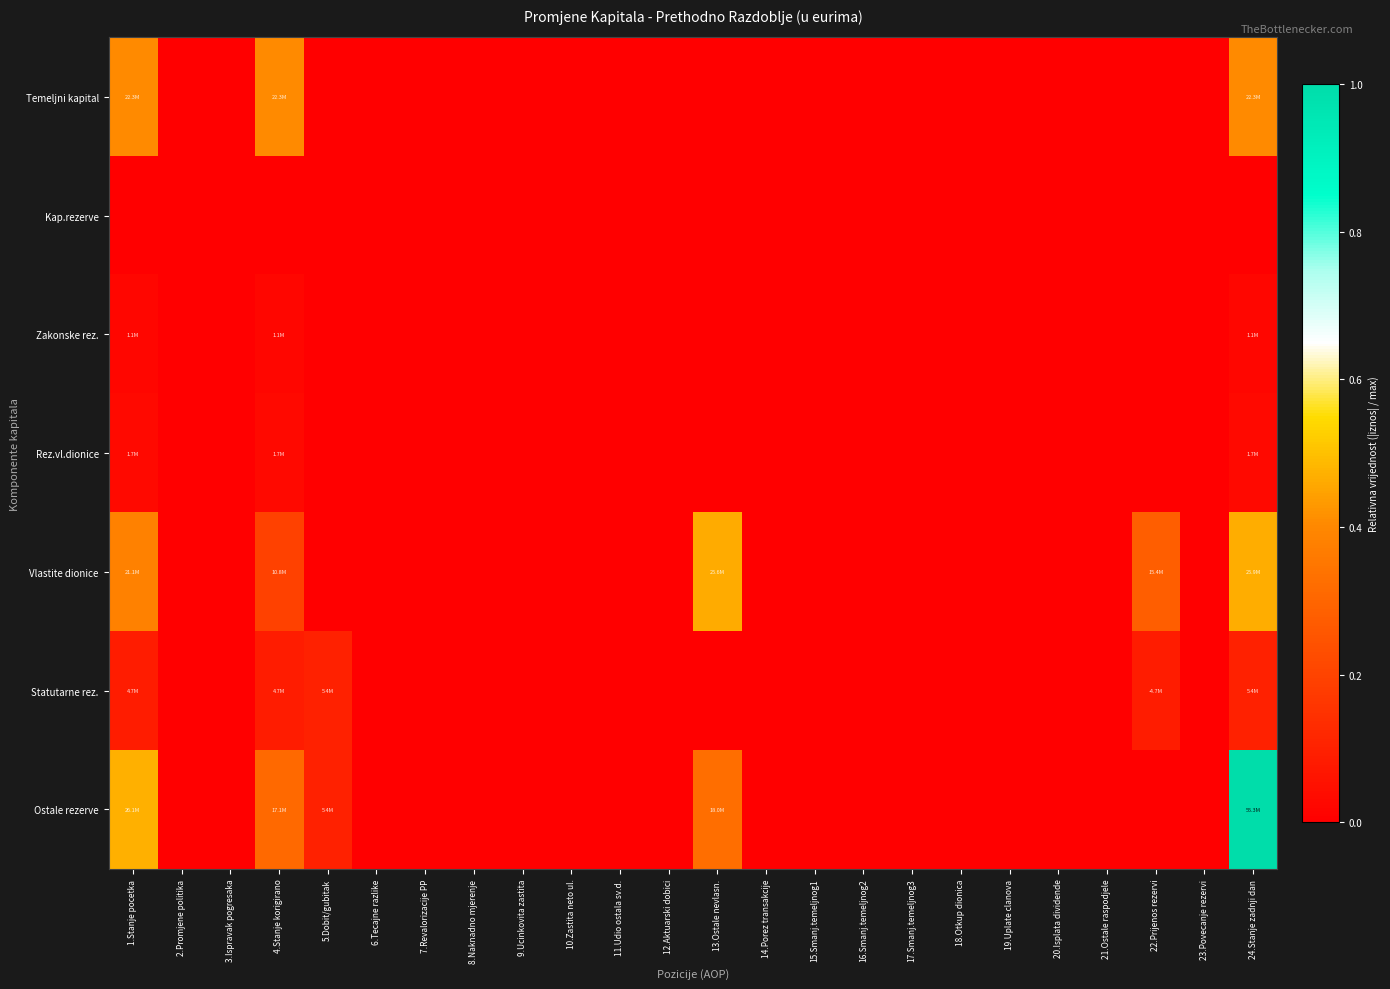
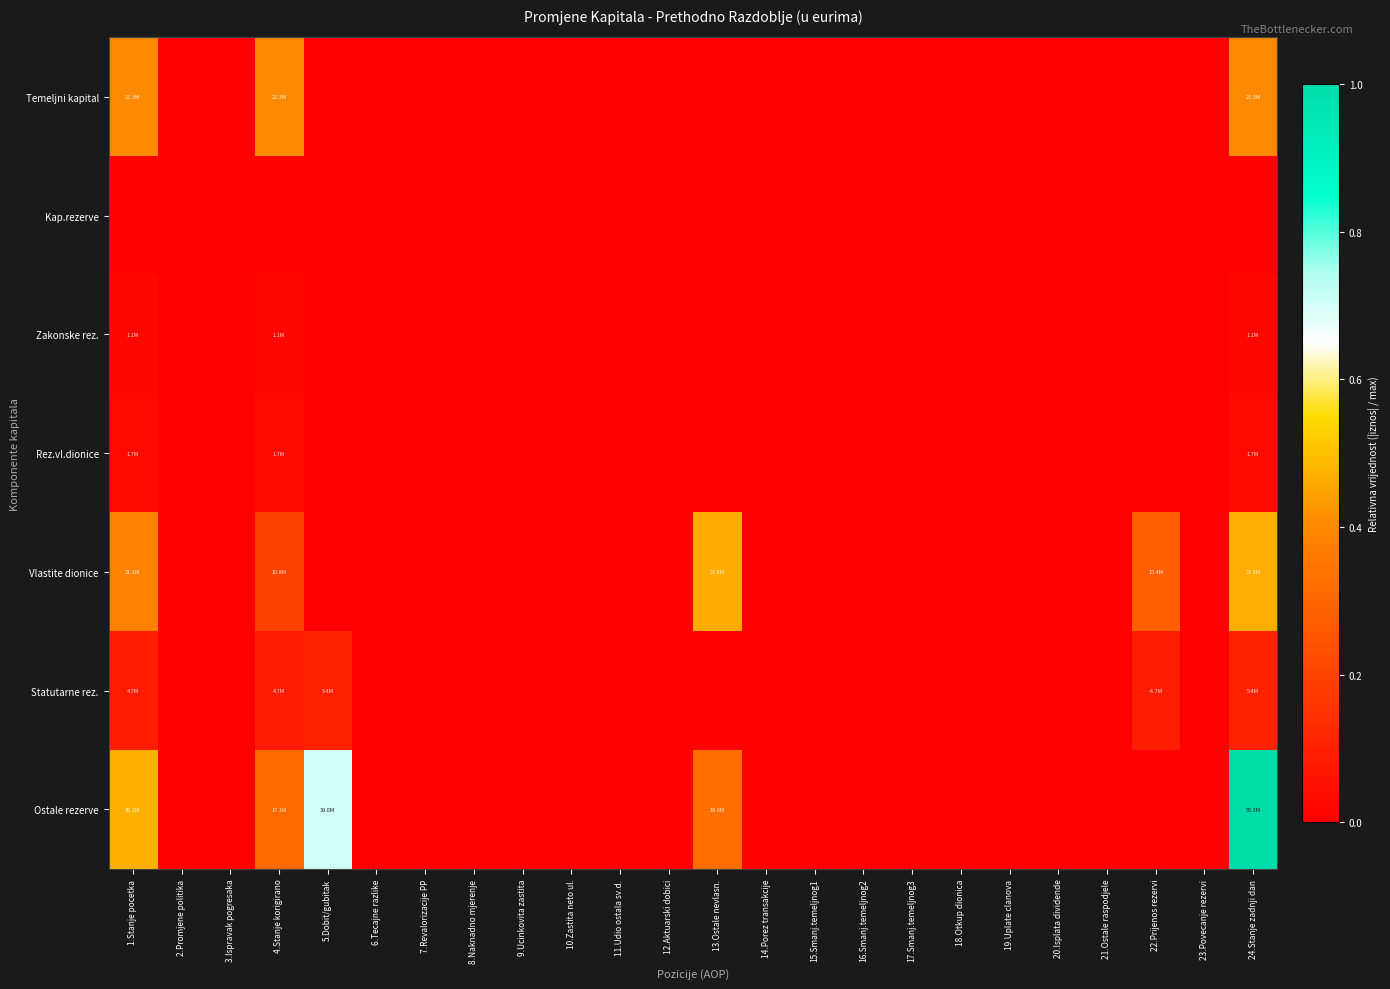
Ostale rezerve, 5.Dobit/gubitak: 5.4M -> 39.0M
